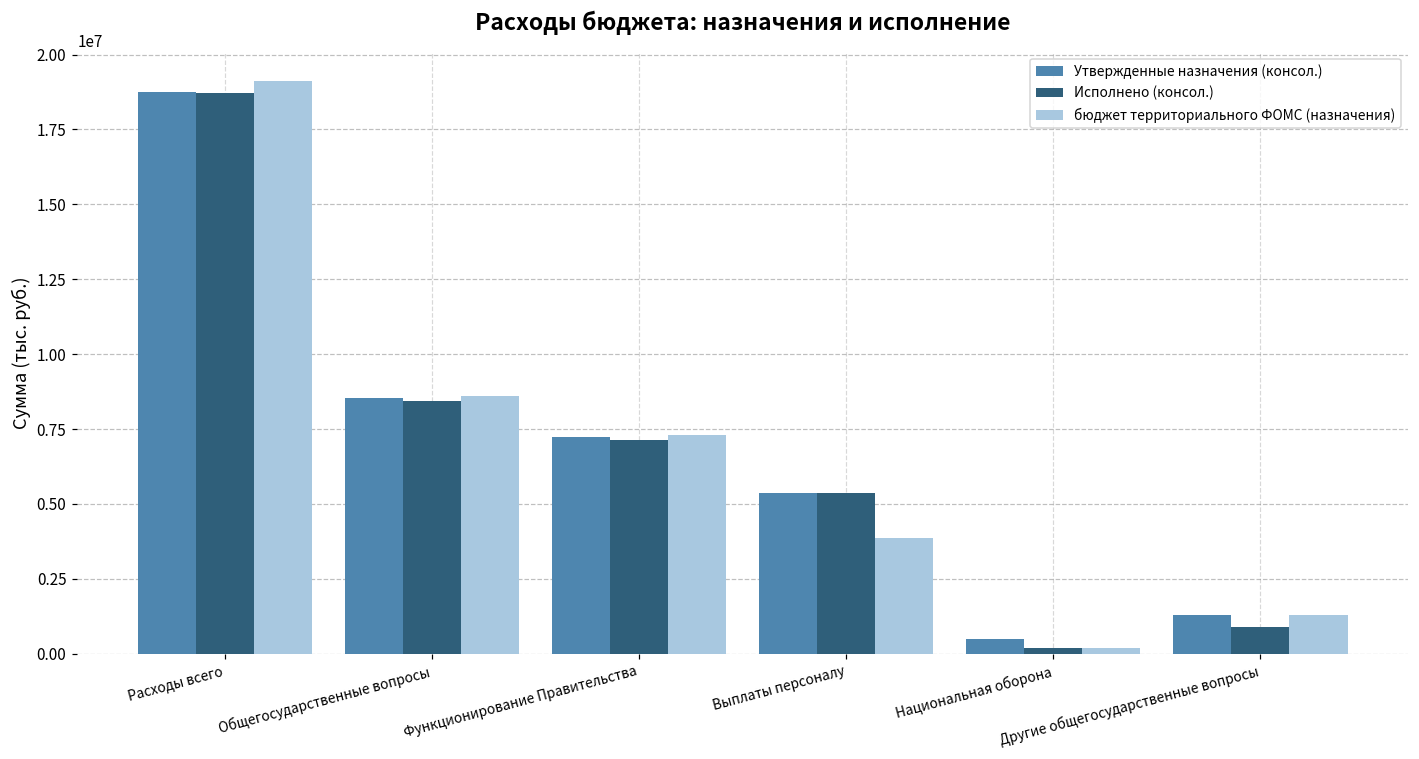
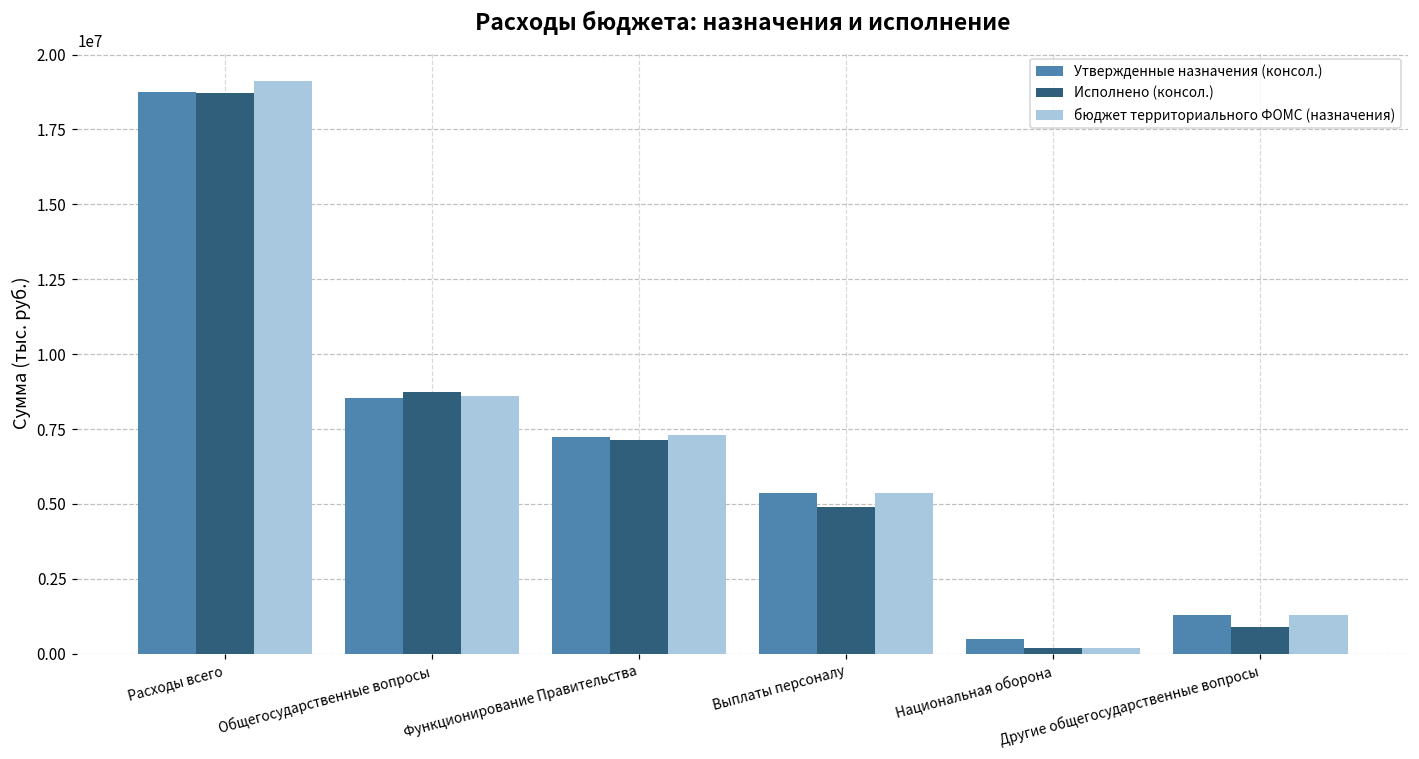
Исполнено (консол.), Общегосударственные вопросы: 8400000 -> 8700000
Исполнено (консол.), Выплаты персоналу: 5400000 -> 4900000
бюджет территориального ФОМС (назначения), Выплаты персоналу: 3800000 -> 5400000
